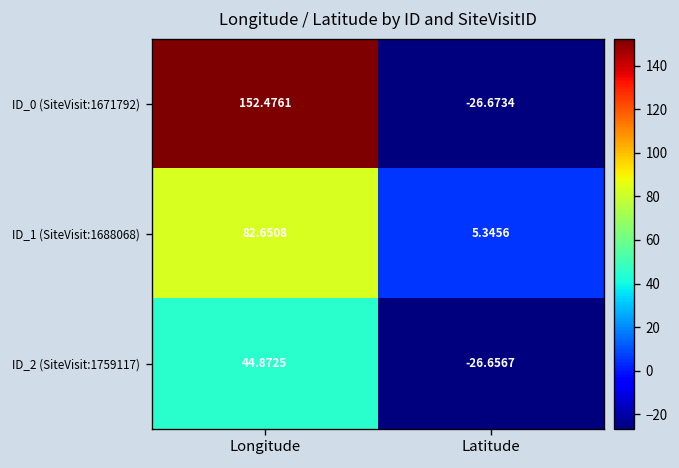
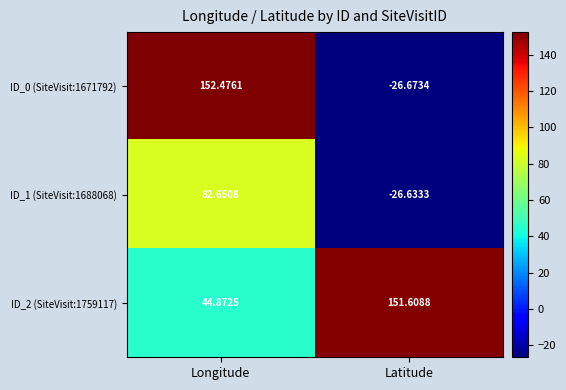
ID_1 (SiteVisit:1688068), Latitude: 5.3456 -> -26.6333
ID_2 (SiteVisit:1759117), Latitude: -26.6567 -> 151.6088
